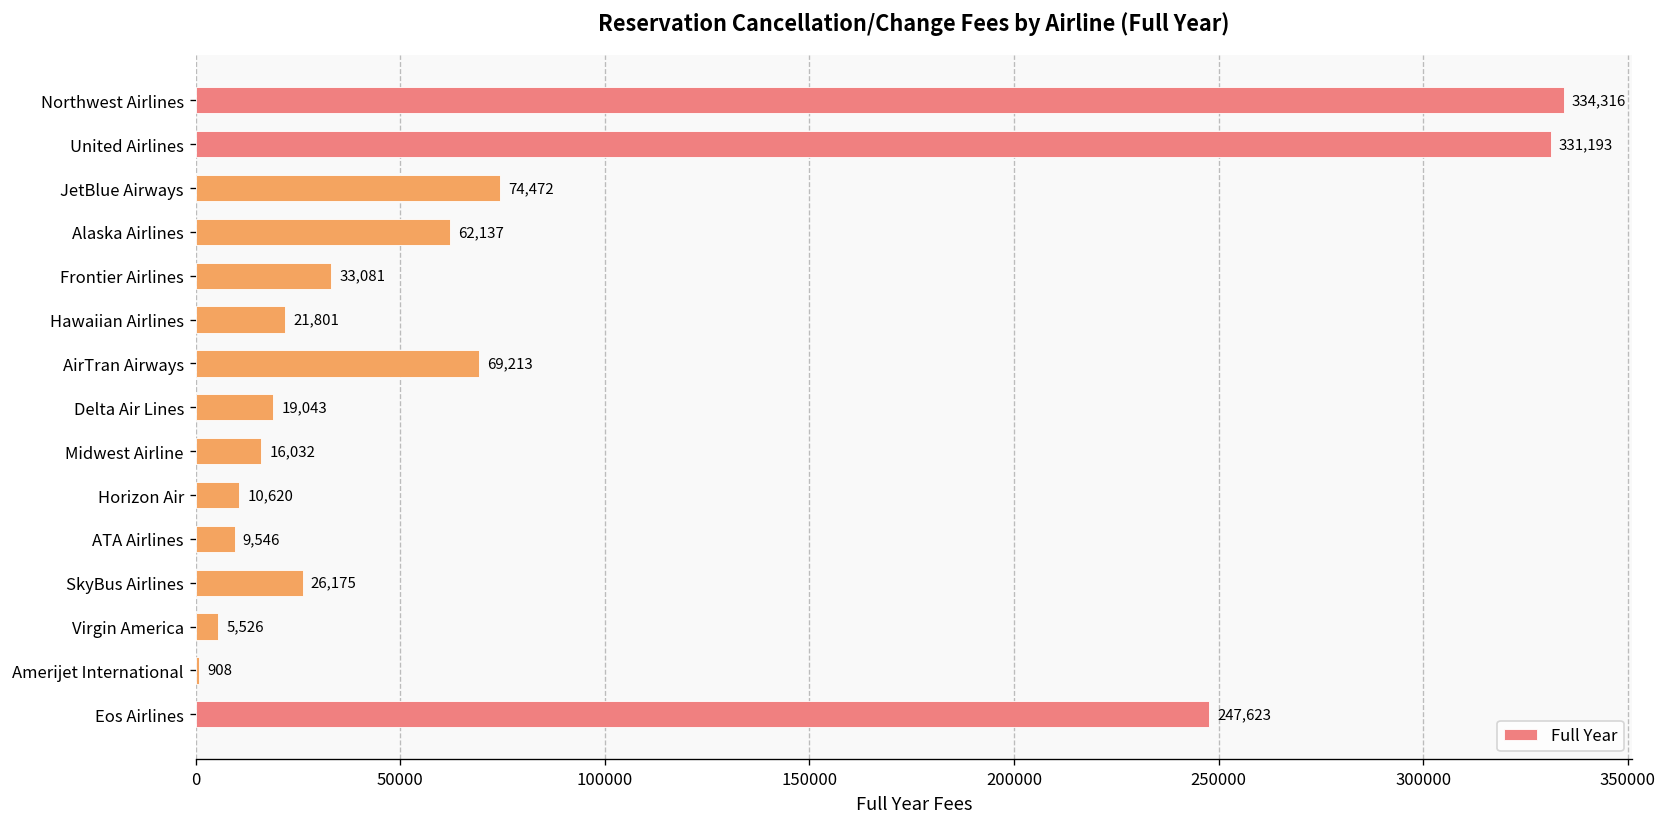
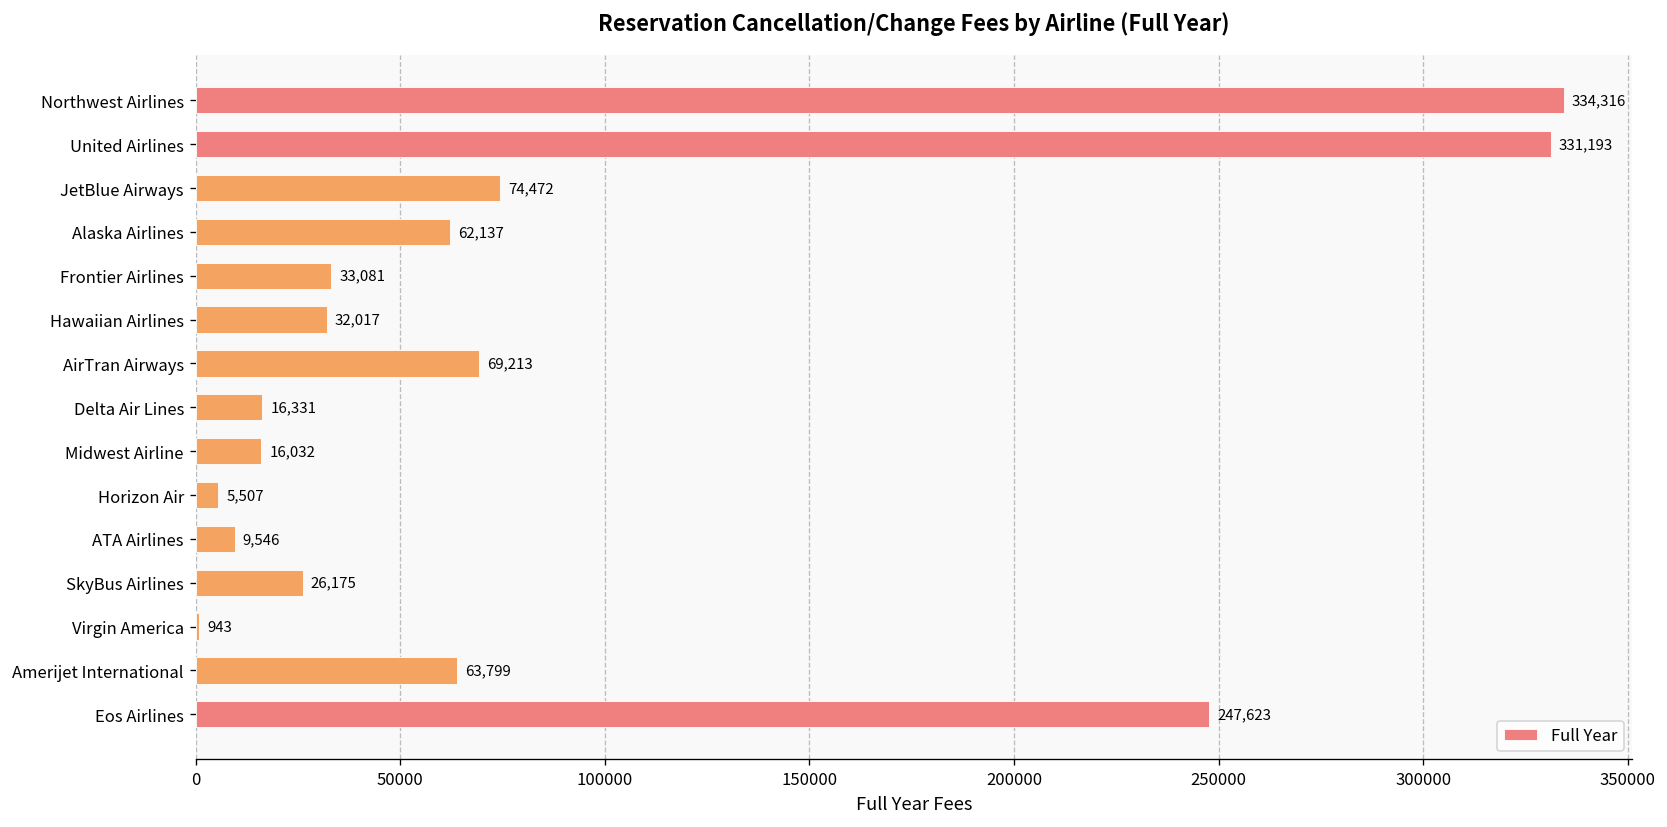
Hawaiian Airlines: 21,801 -> 32,017
Delta Air Lines: 19,043 -> 16,331
Horizon Air: 10,620 -> 5,507
Virgin America: 5,526 -> 943
Amerijet International: 908 -> 63,799
